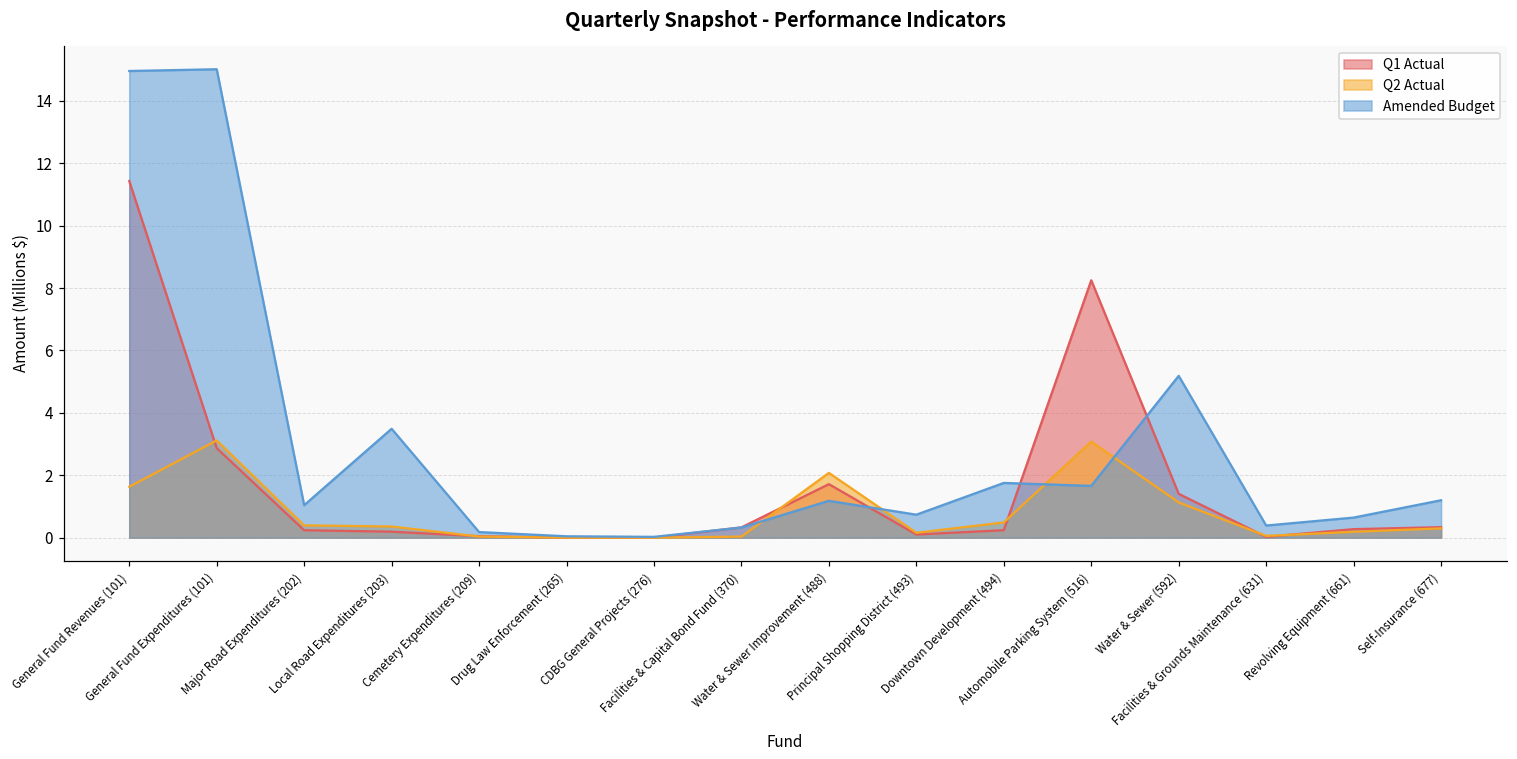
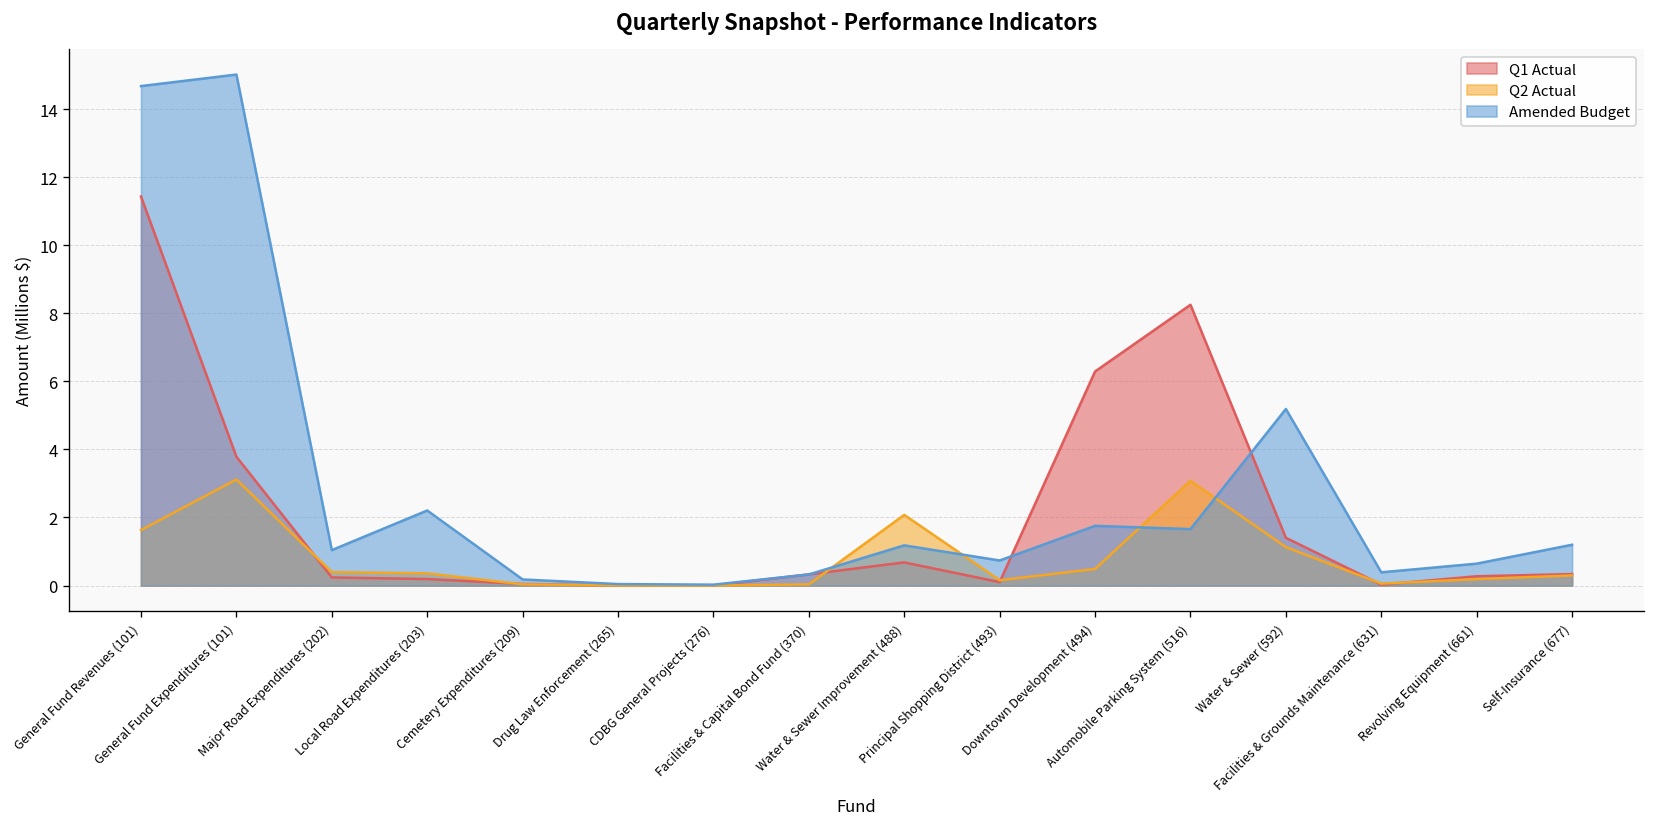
Amended Budget, General Fund Revenues (101): 15.0 -> 14.7
Q1 Actual, General Fund Expenditures (101): 2.9 -> 3.8
Amended Budget, Local Road Expenditures (203): 3.5 -> 2.2
Q1 Actual, Water & Sewer Improvement (488): 1.7 -> 0.7
Q1 Actual, Downtown Development (494): 0.2 -> 6.3
